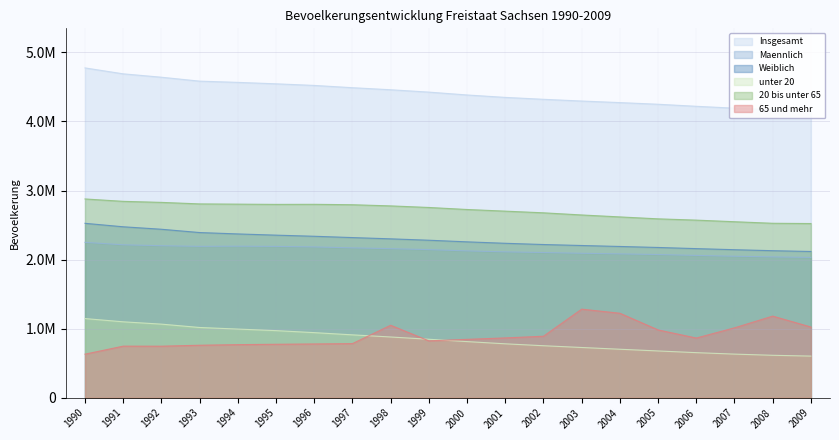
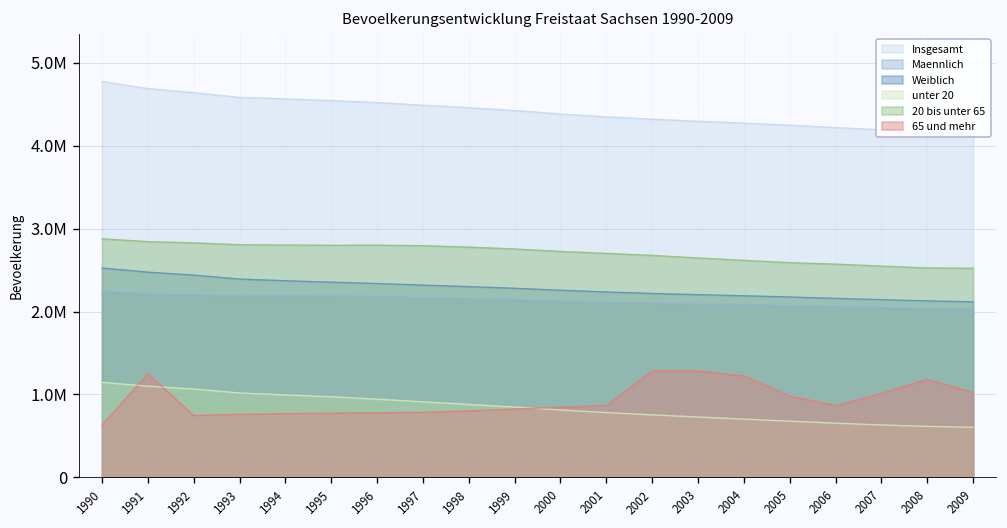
65 und mehr, 1991: 700000 -> 1200000
65 und mehr, 1998: 1000000 -> 800000
65 und mehr, 2002: 900000 -> 1300000
